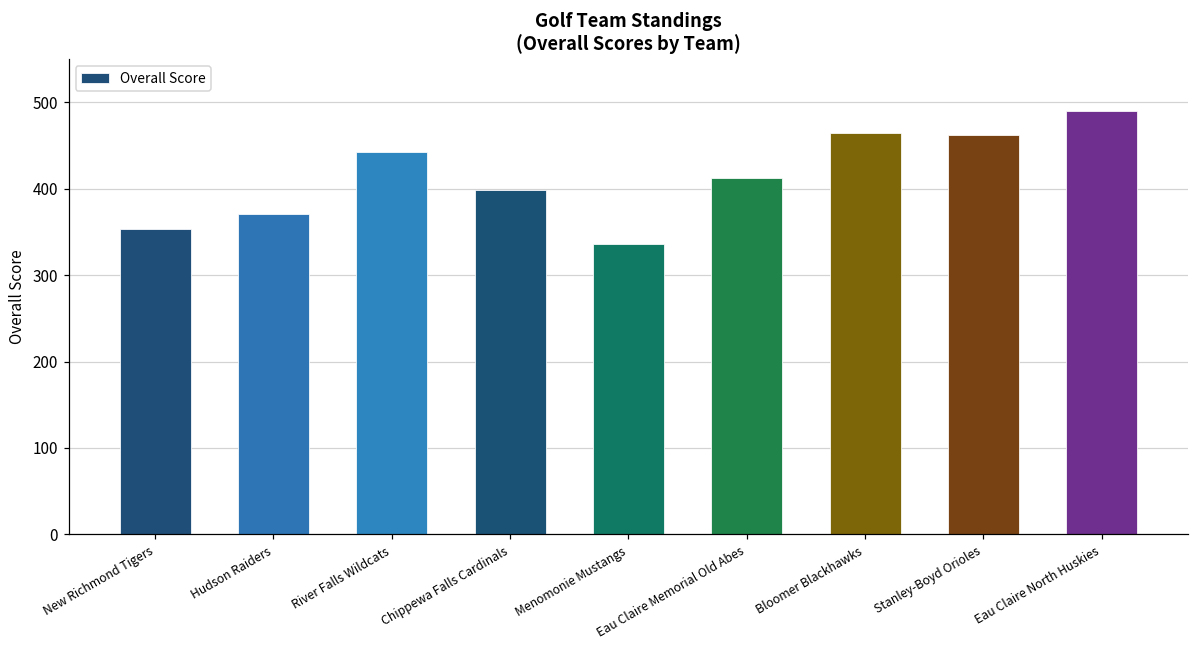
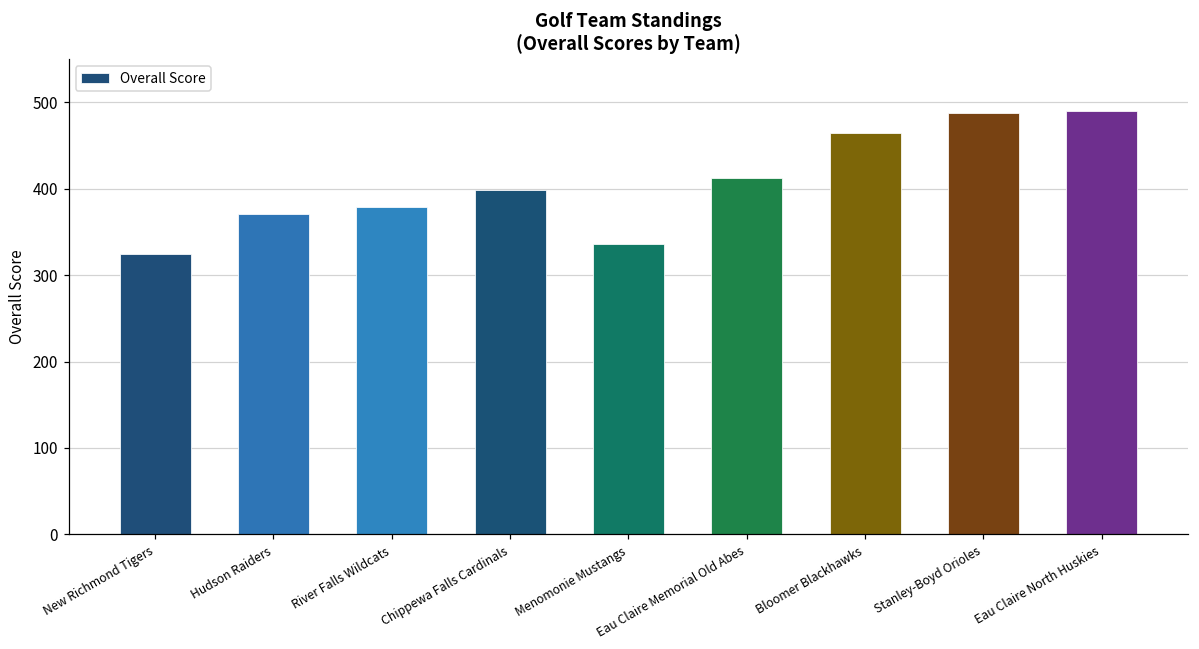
New Richmond Tigers: 350 -> 320
River Falls Wildcats: 440 -> 380
Stanley-Boyd Orioles: 460 -> 490
